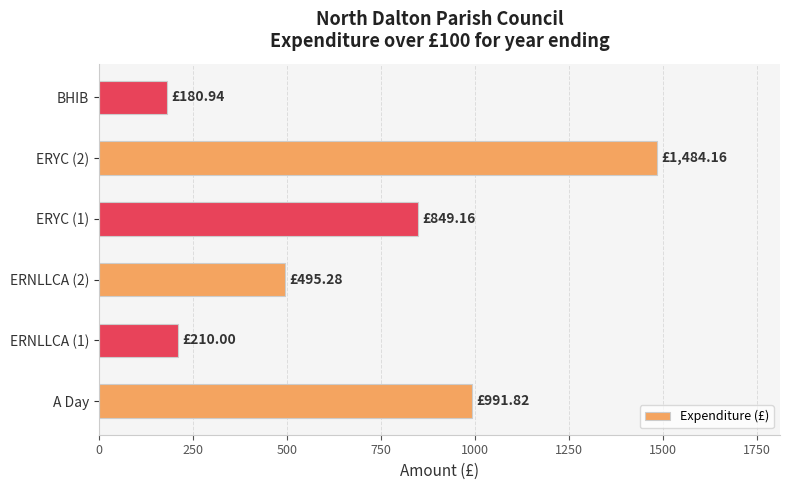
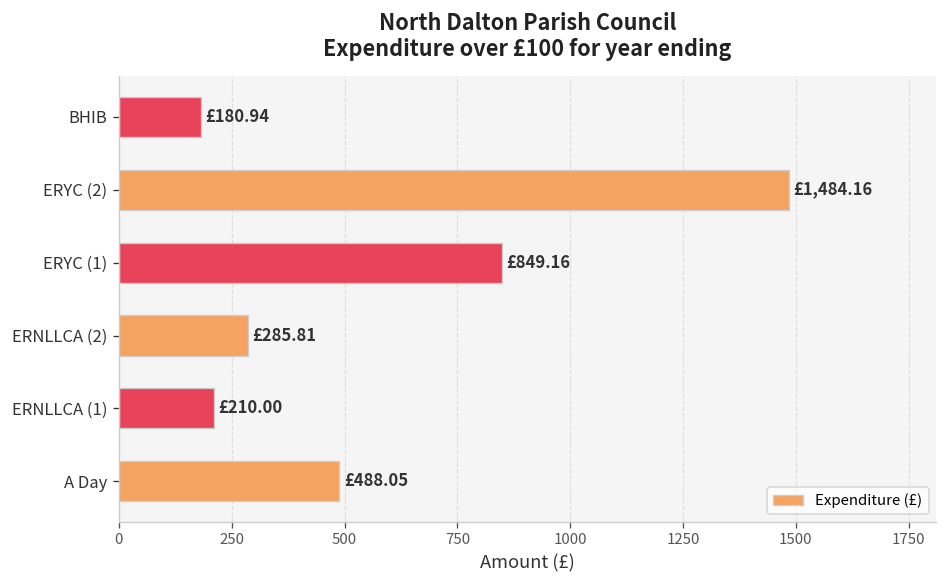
ERNLLCA (2): £495.28 -> £285.81
A Day: £991.82 -> £488.05
